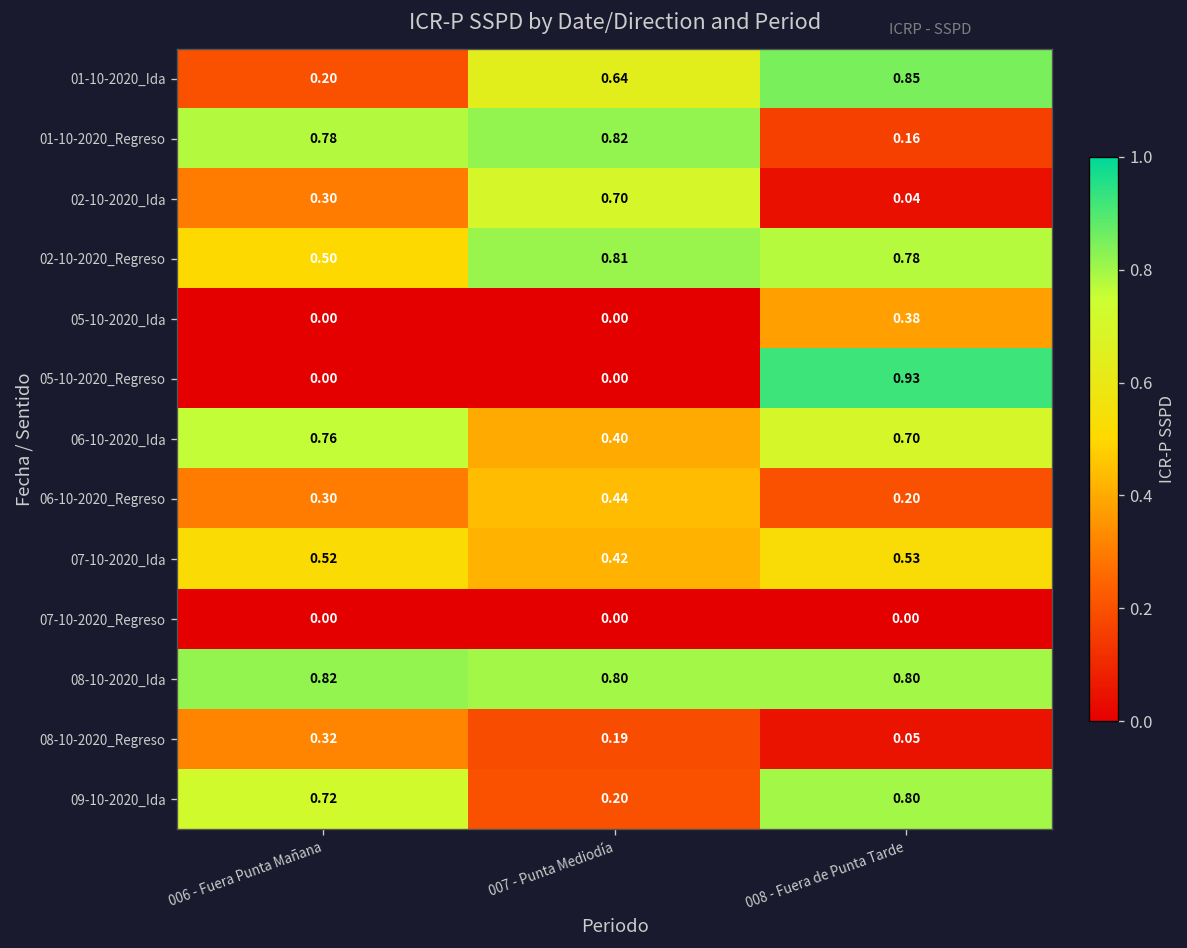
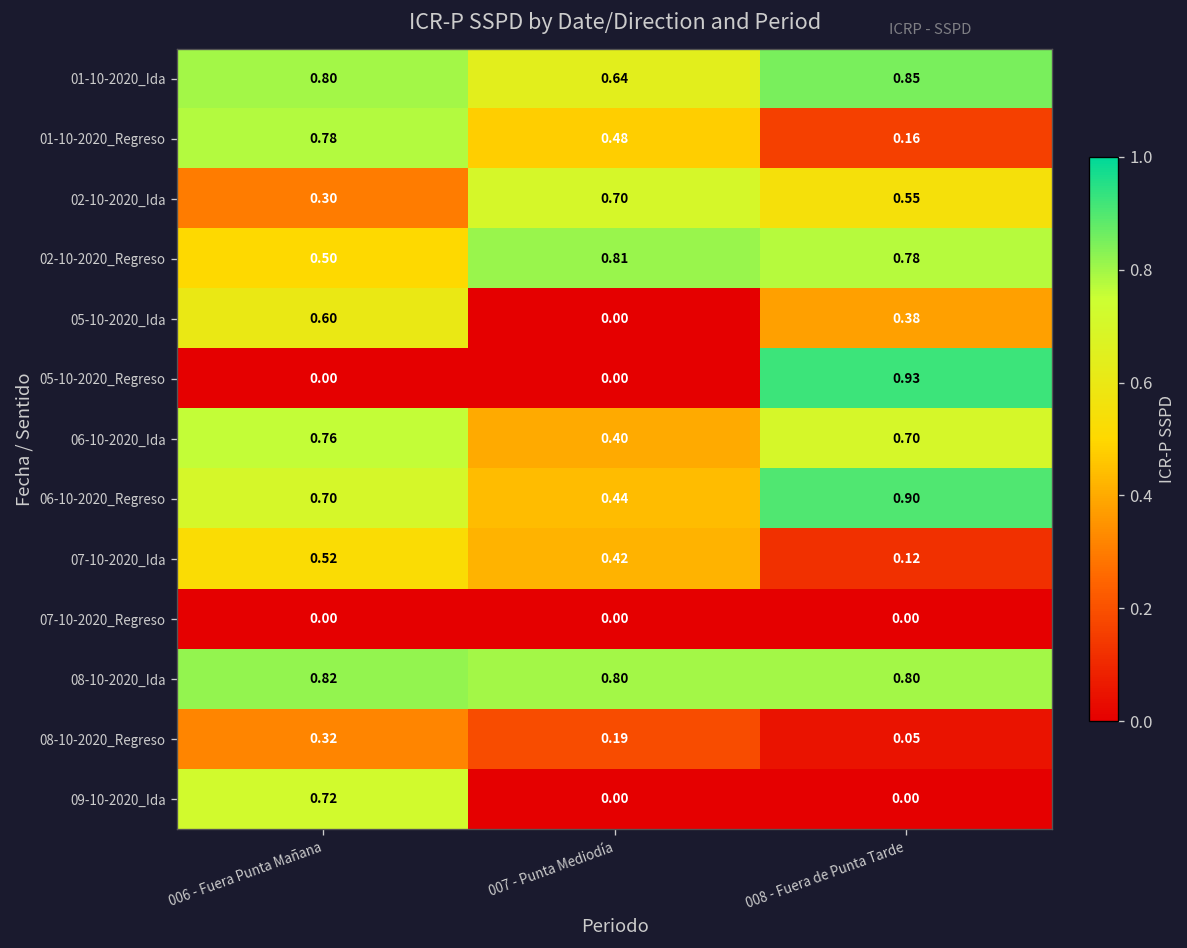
01-10-2020_Ida, 006 - Fuera Punta Mañana: 0.20 -> 0.80
01-10-2020_Regreso, 007 - Punta Mediodía: 0.82 -> 0.48
02-10-2020_Ida, 008 - Fuera de Punta Tarde: 0.04 -> 0.55
05-10-2020_Ida, 006 - Fuera Punta Mañana: 0.00 -> 0.60
06-10-2020_Regreso, 006 - Fuera Punta Mañana: 0.30 -> 0.70
06-10-2020_Regreso, 008 - Fuera de Punta Tarde: 0.20 -> 0.90
07-10-2020_Ida, 008 - Fuera de Punta Tarde: 0.53 -> 0.12
09-10-2020_Ida, 007 - Punta Mediodía: 0.20 -> 0.00
09-10-2020_Ida, 008 - Fuera de Punta Tarde: 0.80 -> 0.00
